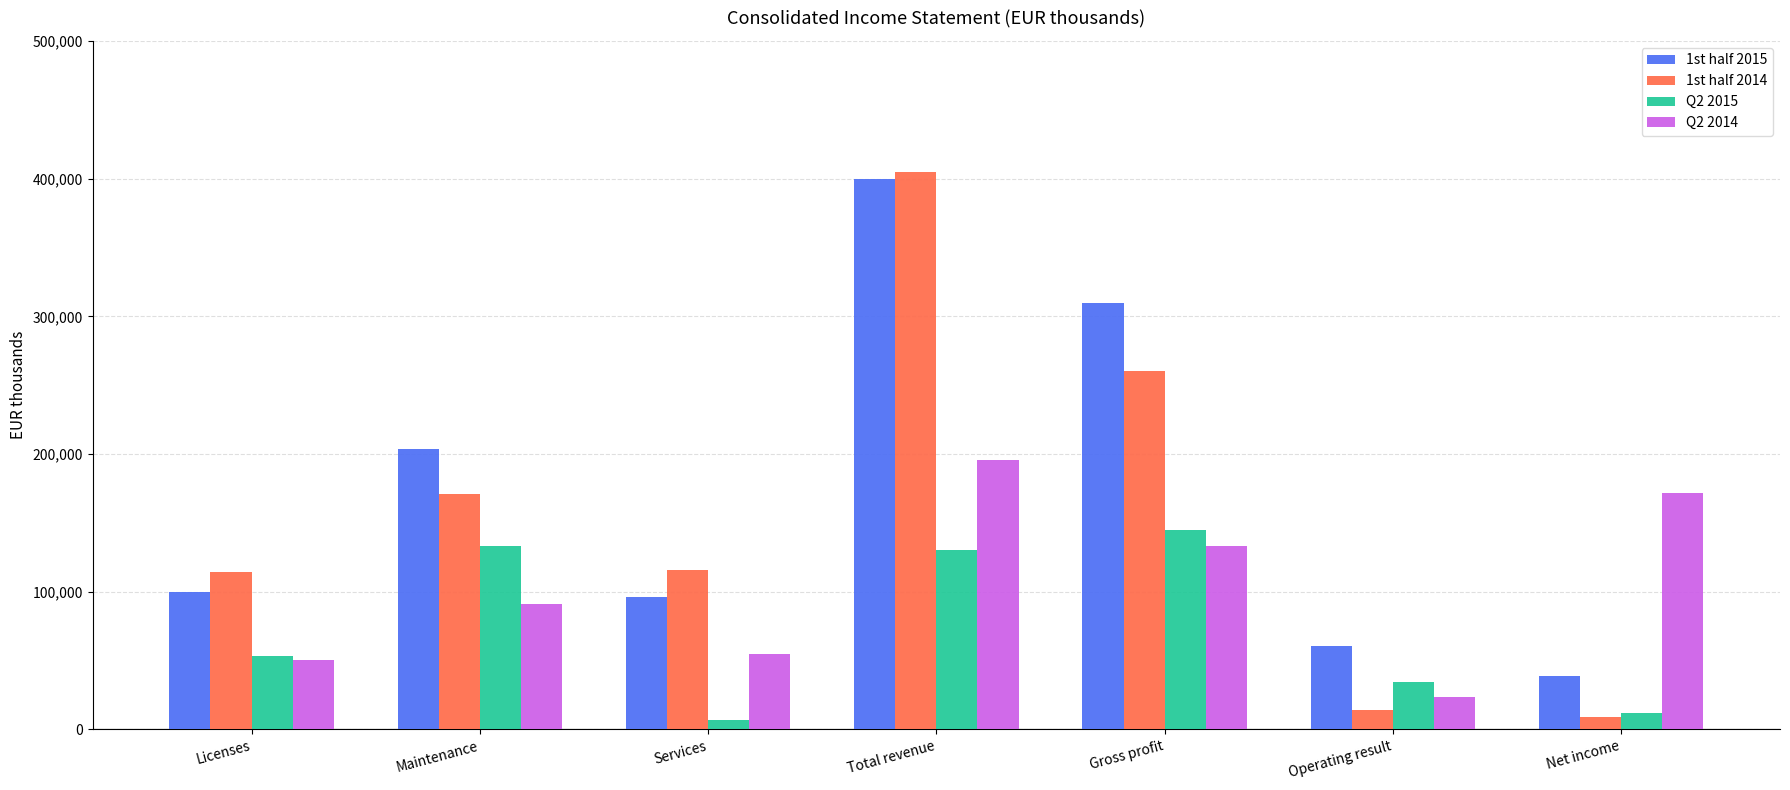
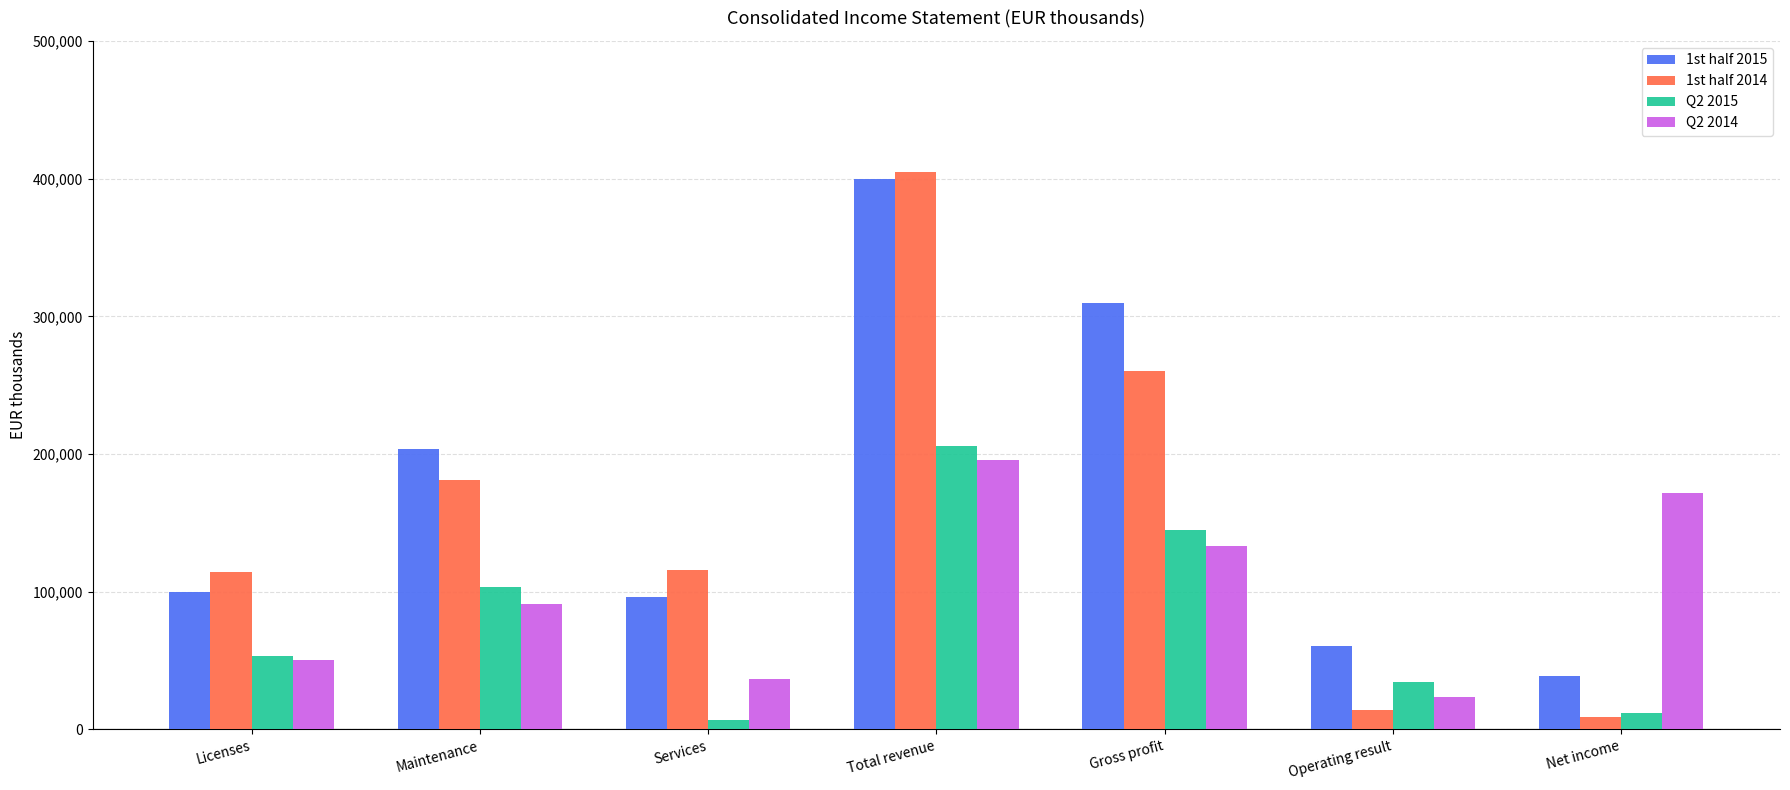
1st half 2014, Maintenance: 171,000 -> 181,000
Q2 2015, Maintenance: 133,000 -> 104,000
Q2 2014, Services: 55,000 -> 36,000
Q2 2015, Total revenue: 130,000 -> 206,000
